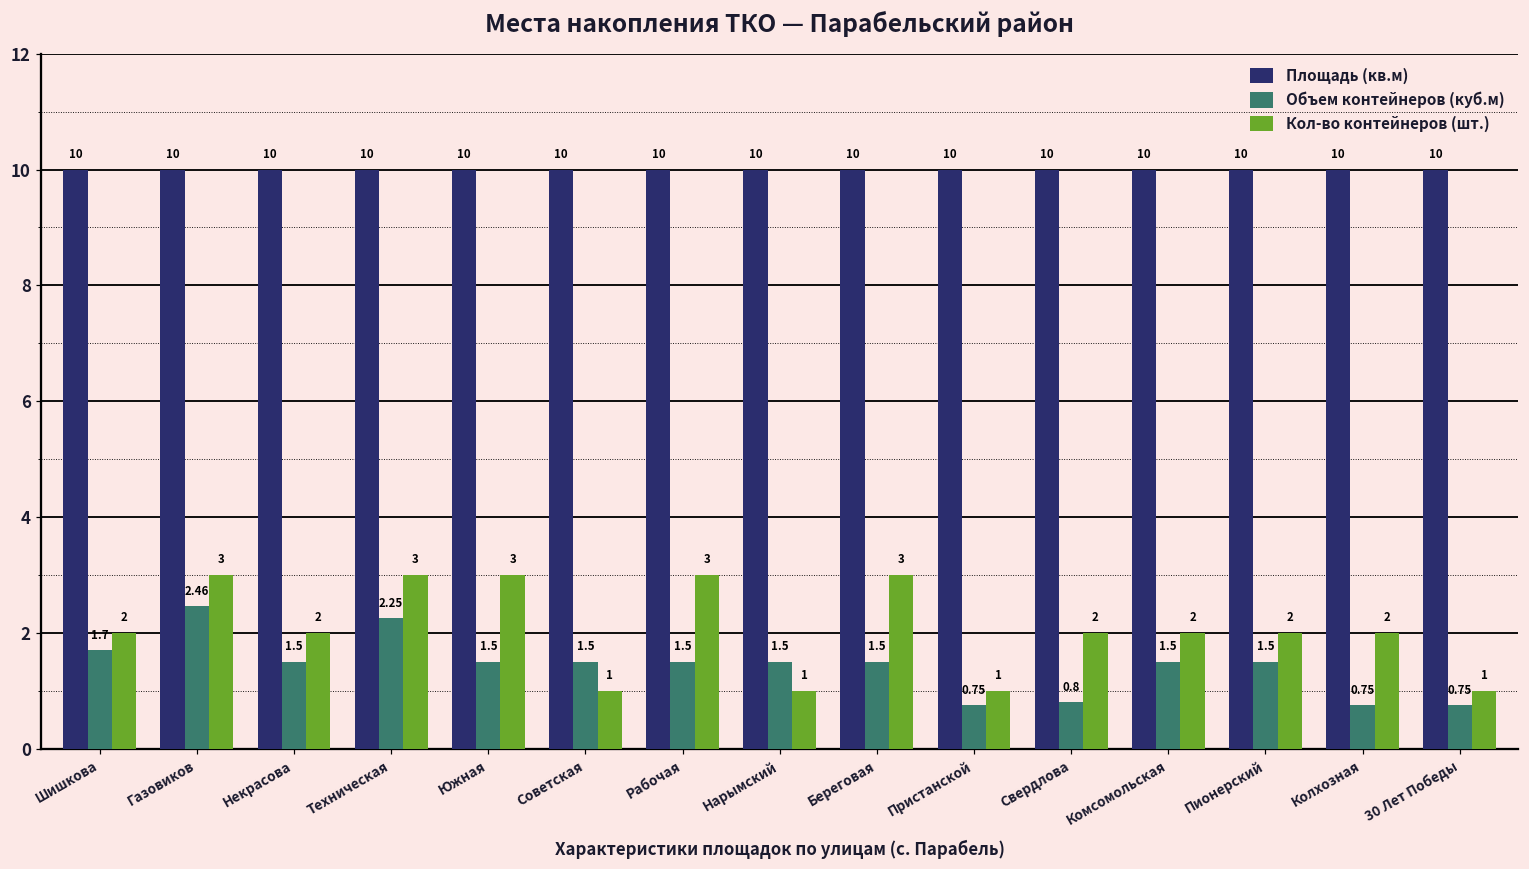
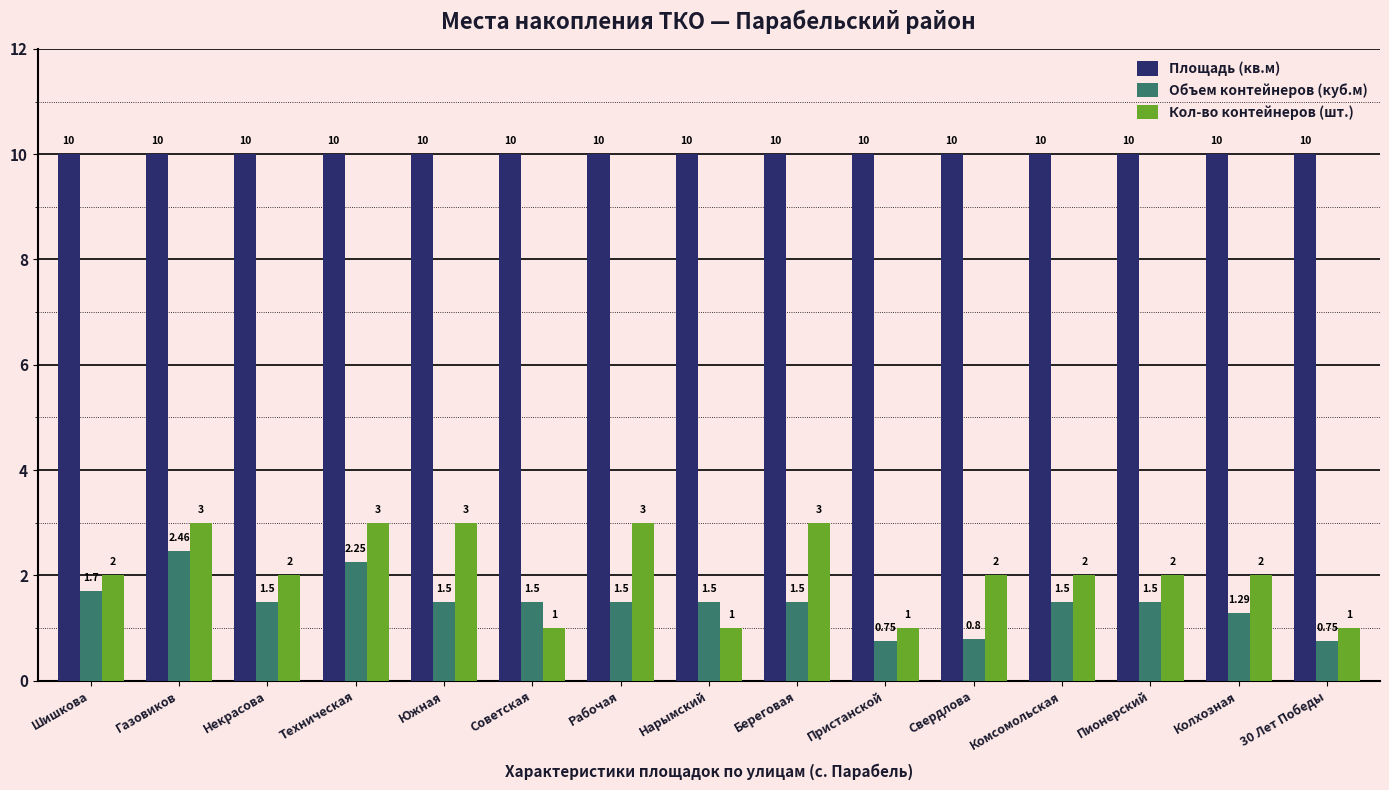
Объем контейнеров (куб.м), Колхозная: 0.75 -> 1.29
